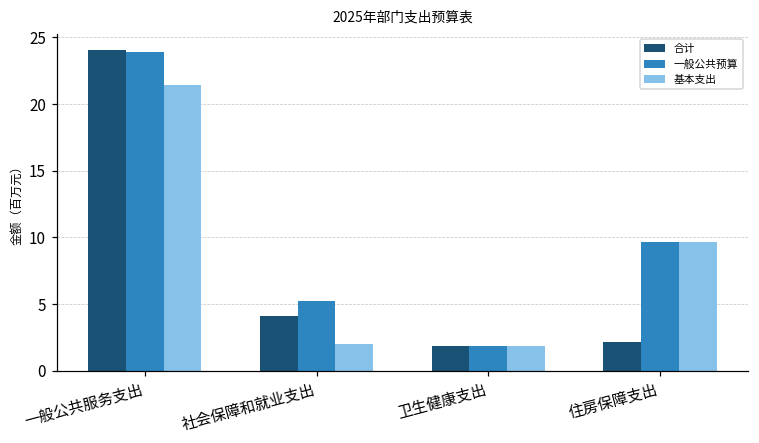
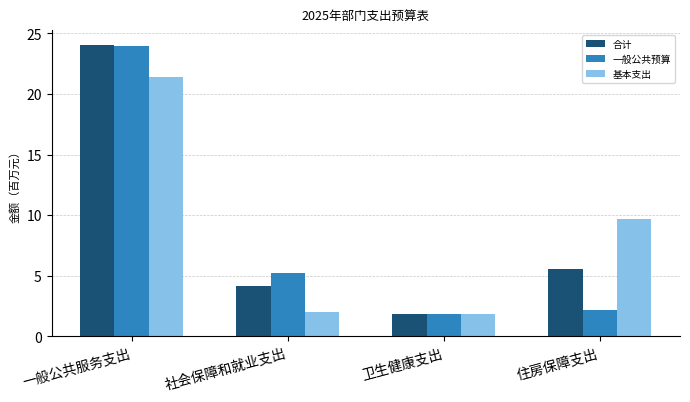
合计, 住房保障支出: 2.2 -> 5.5
一般公共预算, 住房保障支出: 9.6 -> 2.2
